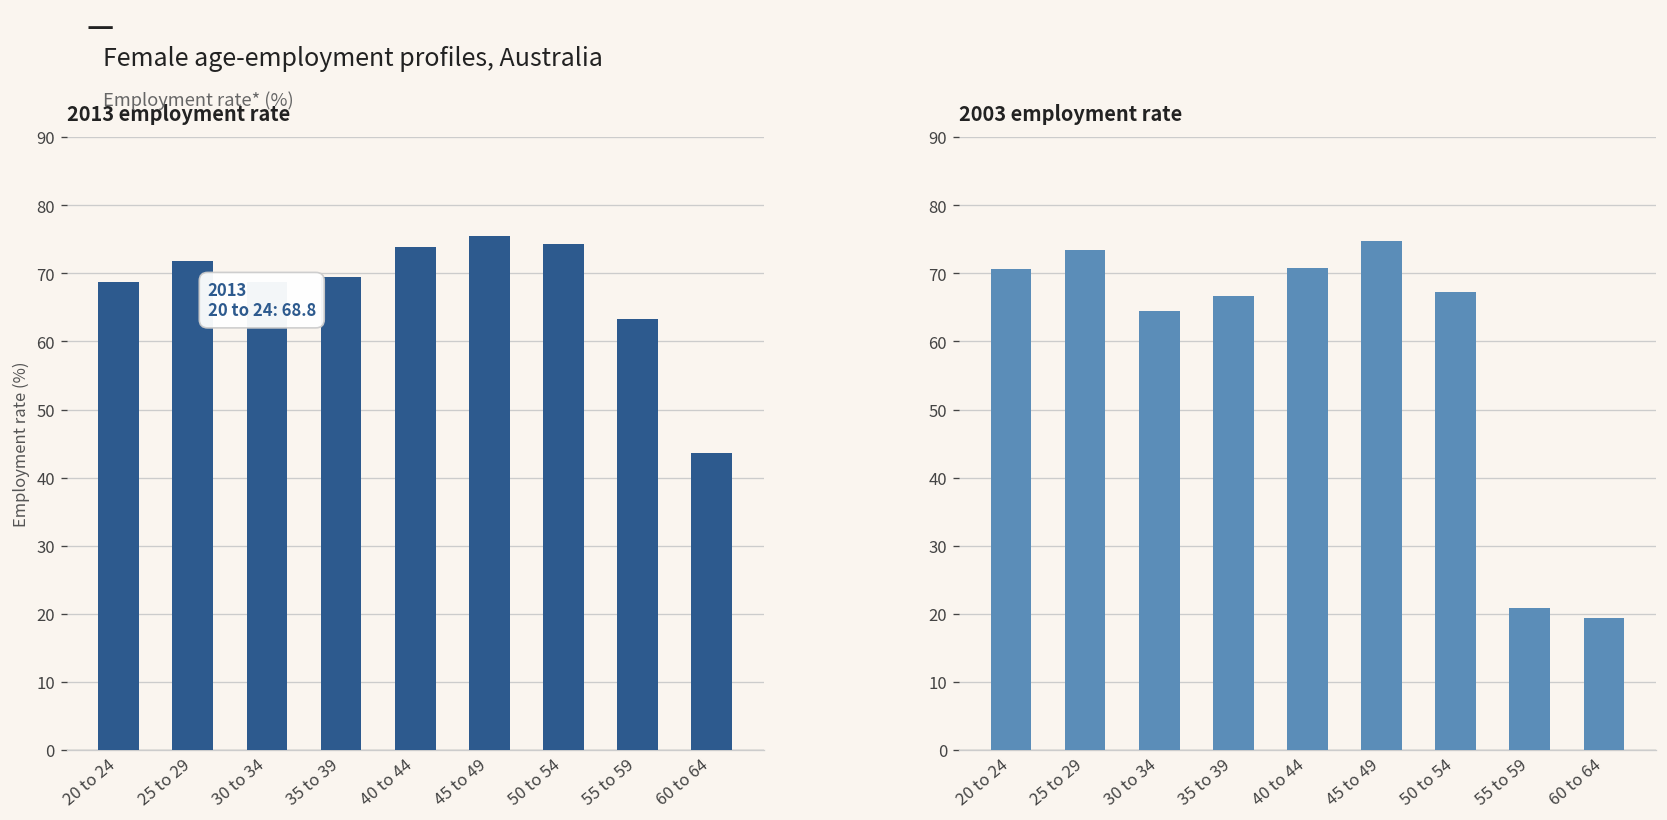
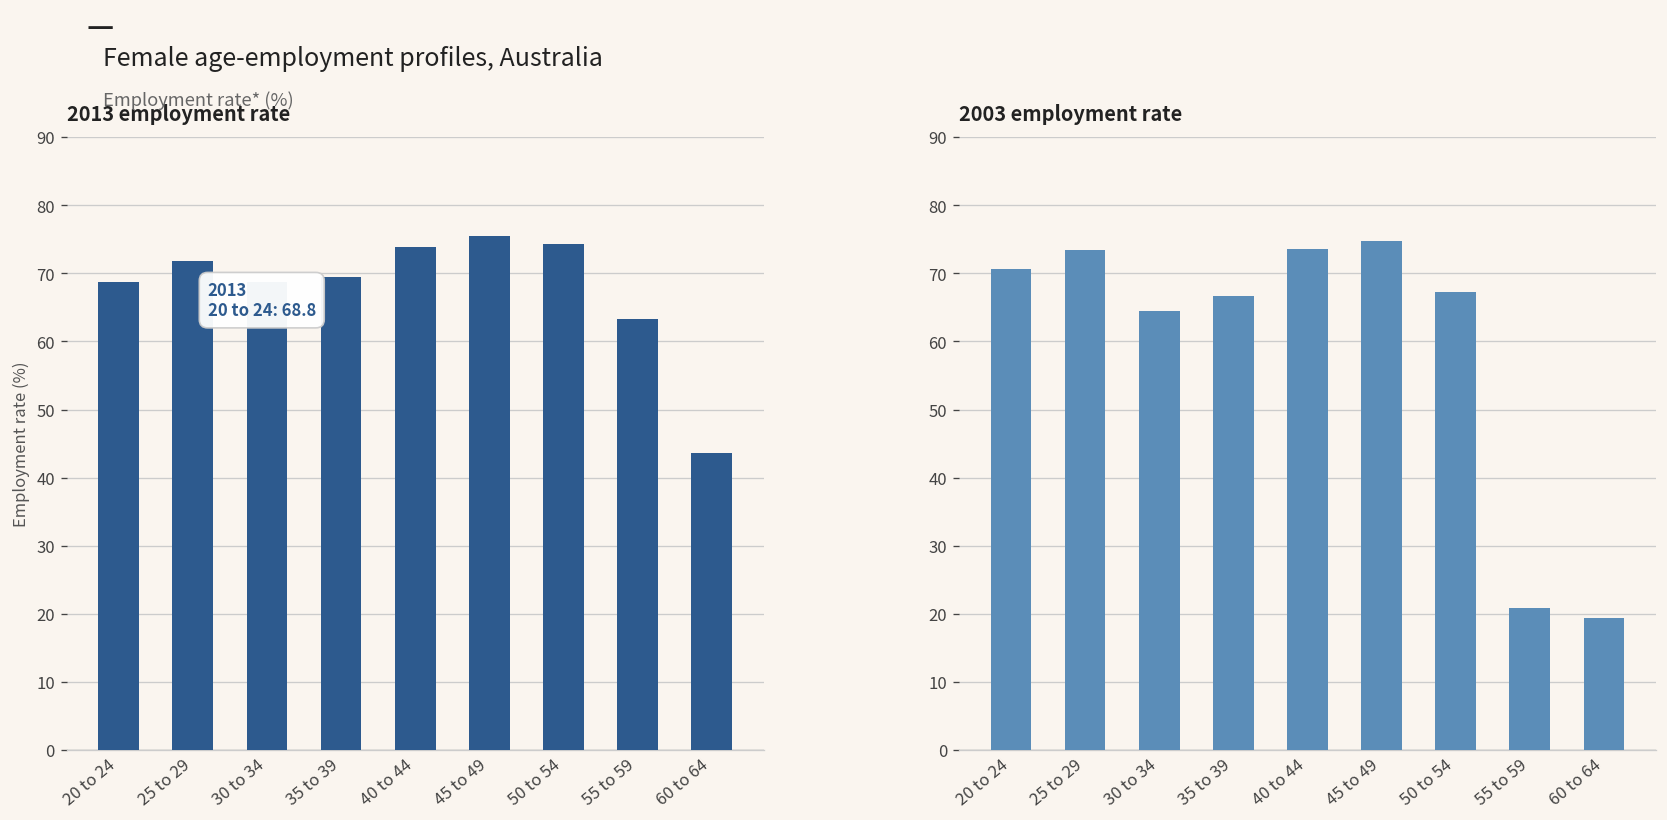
2003 employment rate, 40 to 44: 71 -> 74
